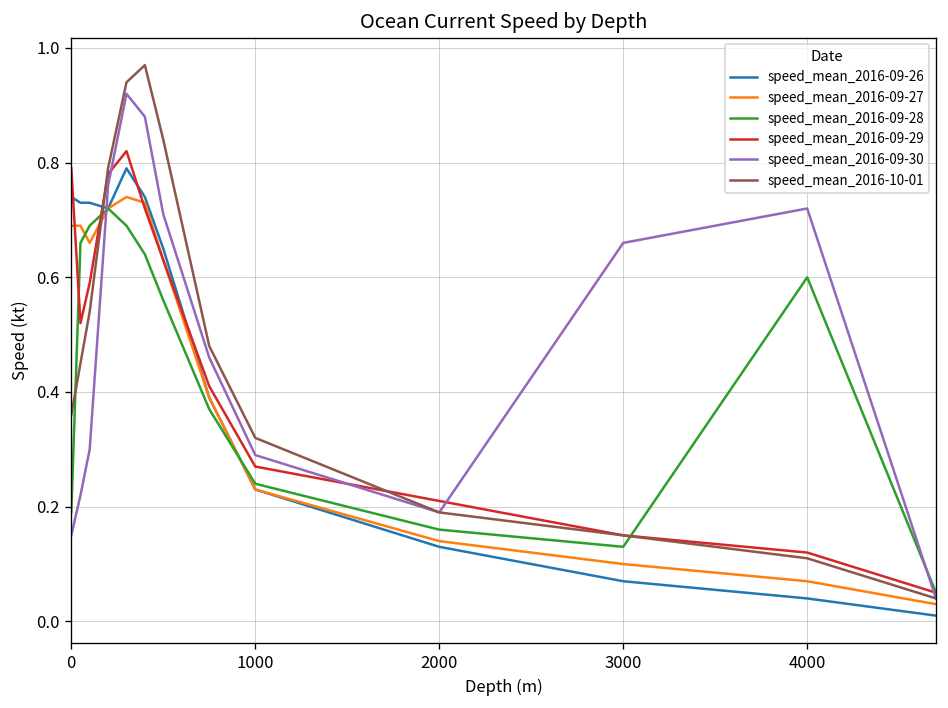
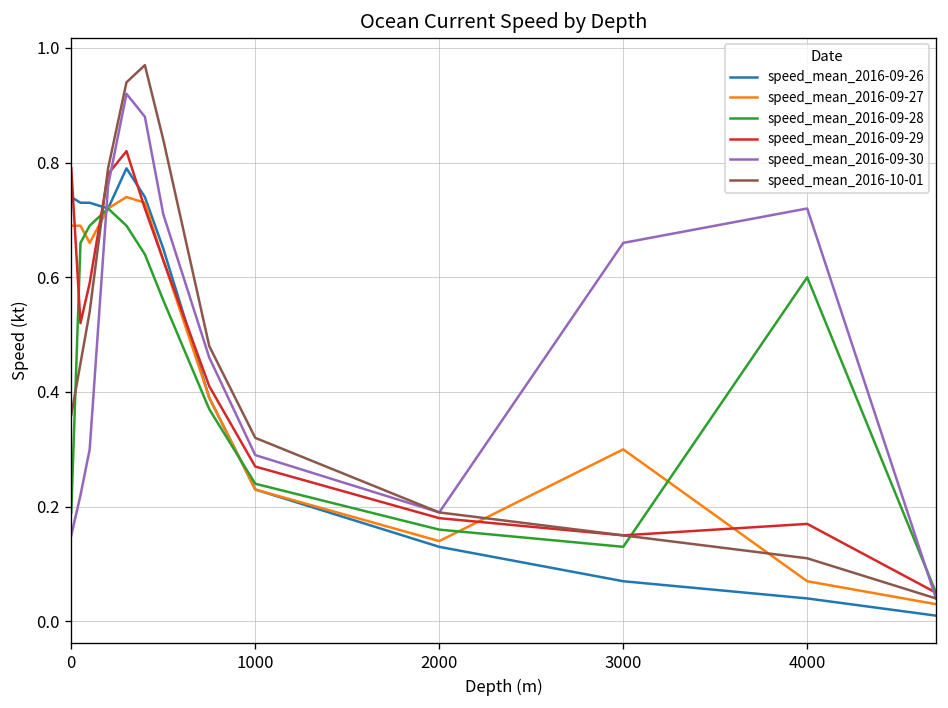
speed_mean_2016-09-29, 2000: 0.21 -> 0.18
speed_mean_2016-09-27, 3000: 0.1 -> 0.3
speed_mean_2016-09-29, 4000: 0.12 -> 0.17
